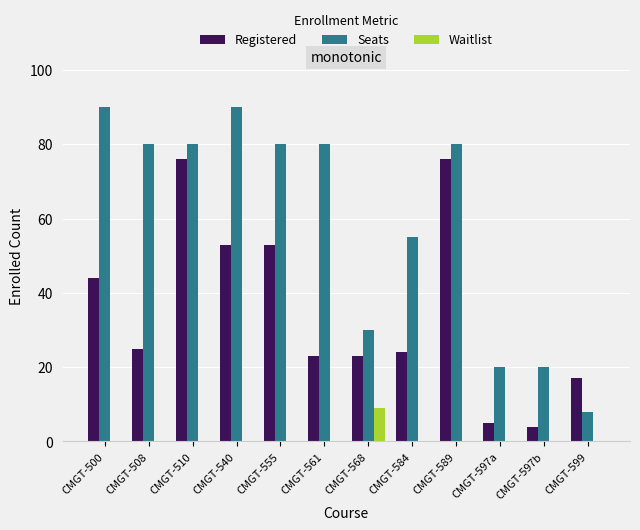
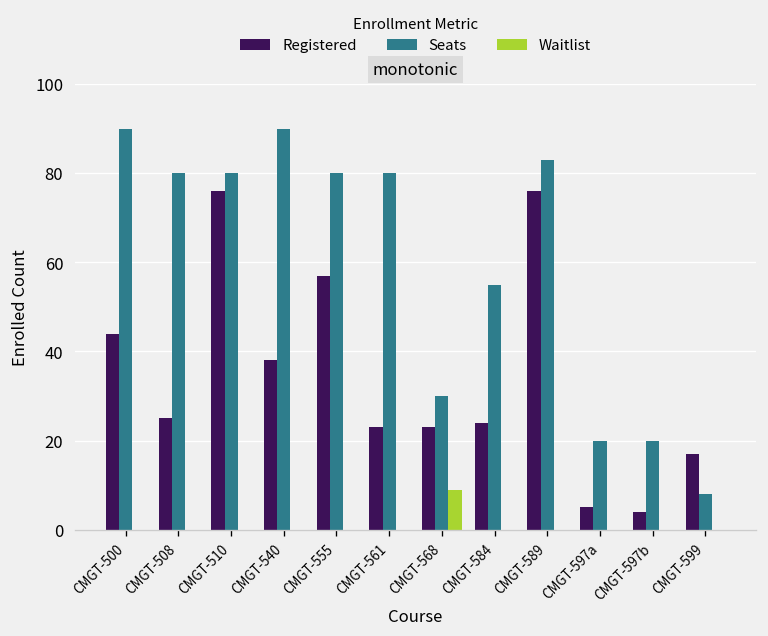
Registered, CMGT-540: 53 -> 38
Registered, CMGT-555: 53 -> 57
Seats, CMGT-589: 80 -> 83
